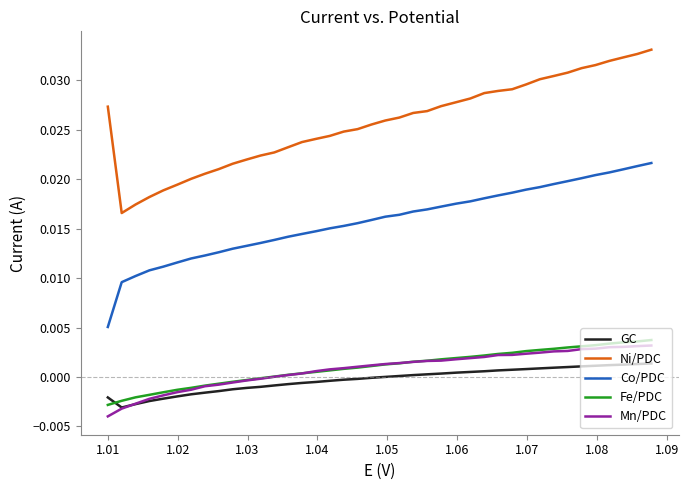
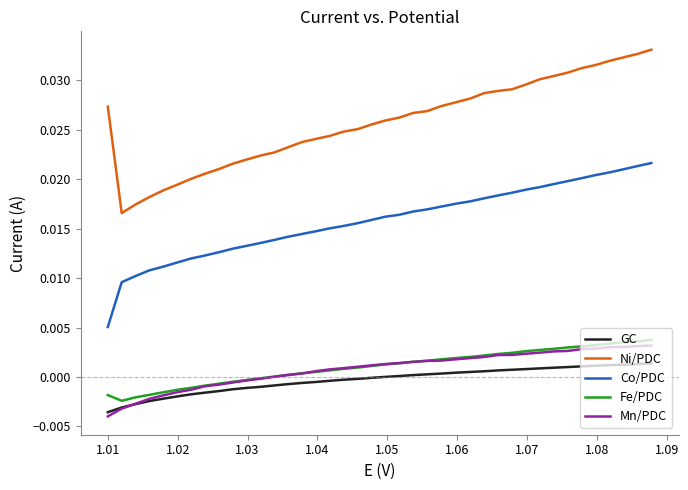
GC, 1.01: -0.002 -> -0.004
Fe/PDC, 1.01: -0.003 -> -0.002
